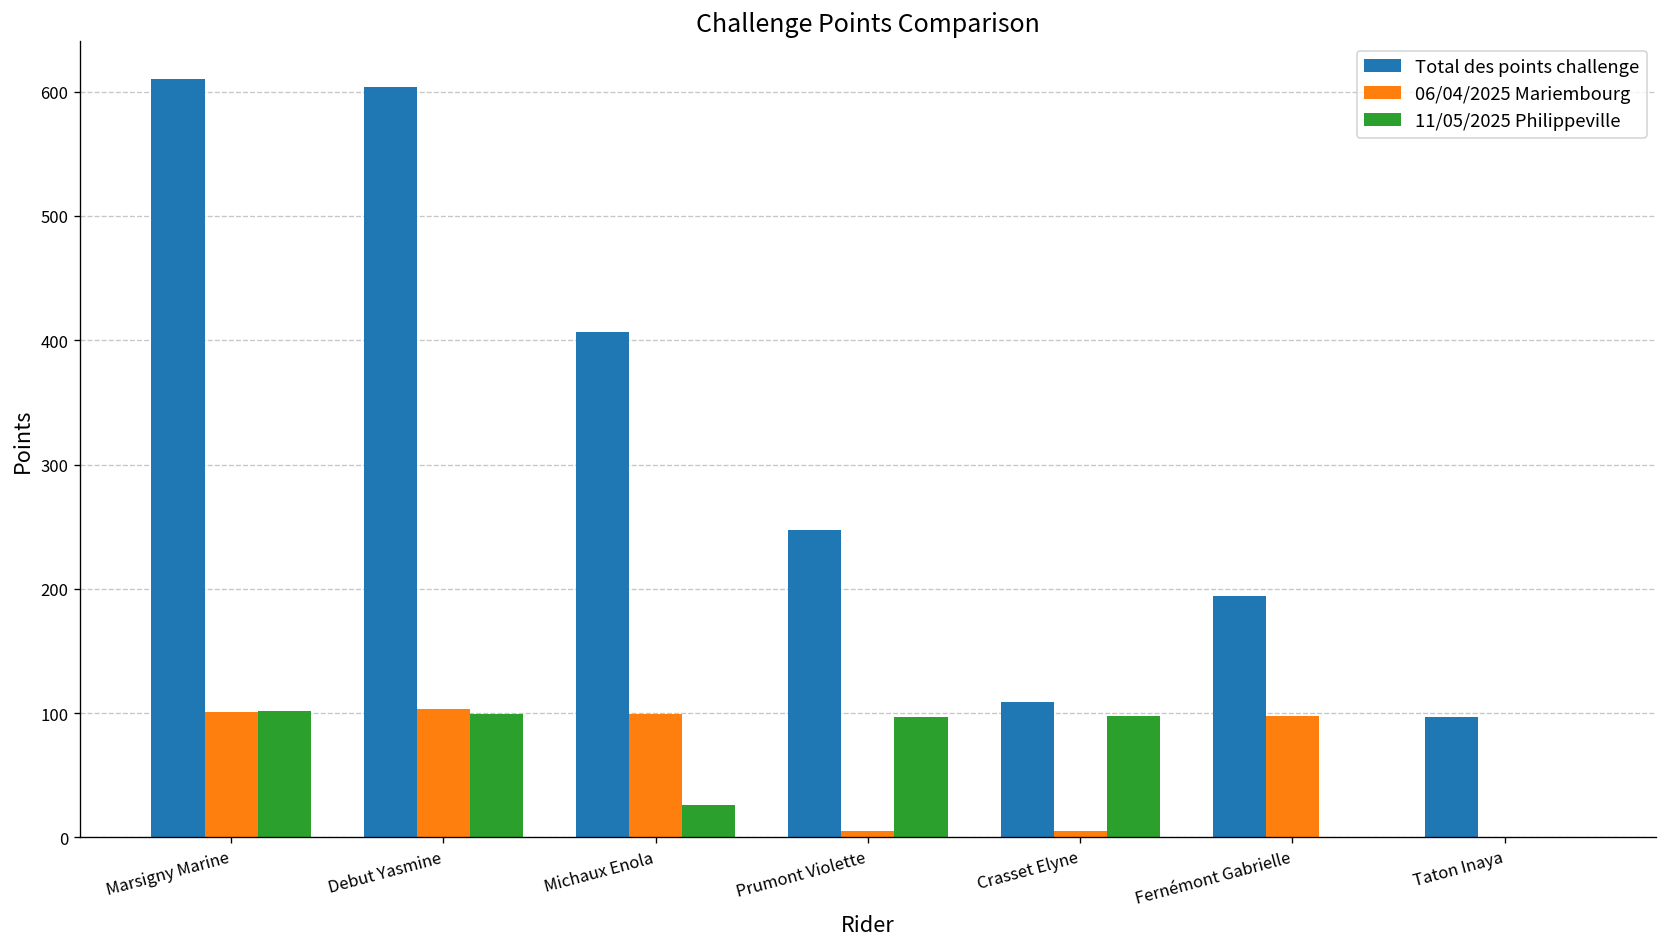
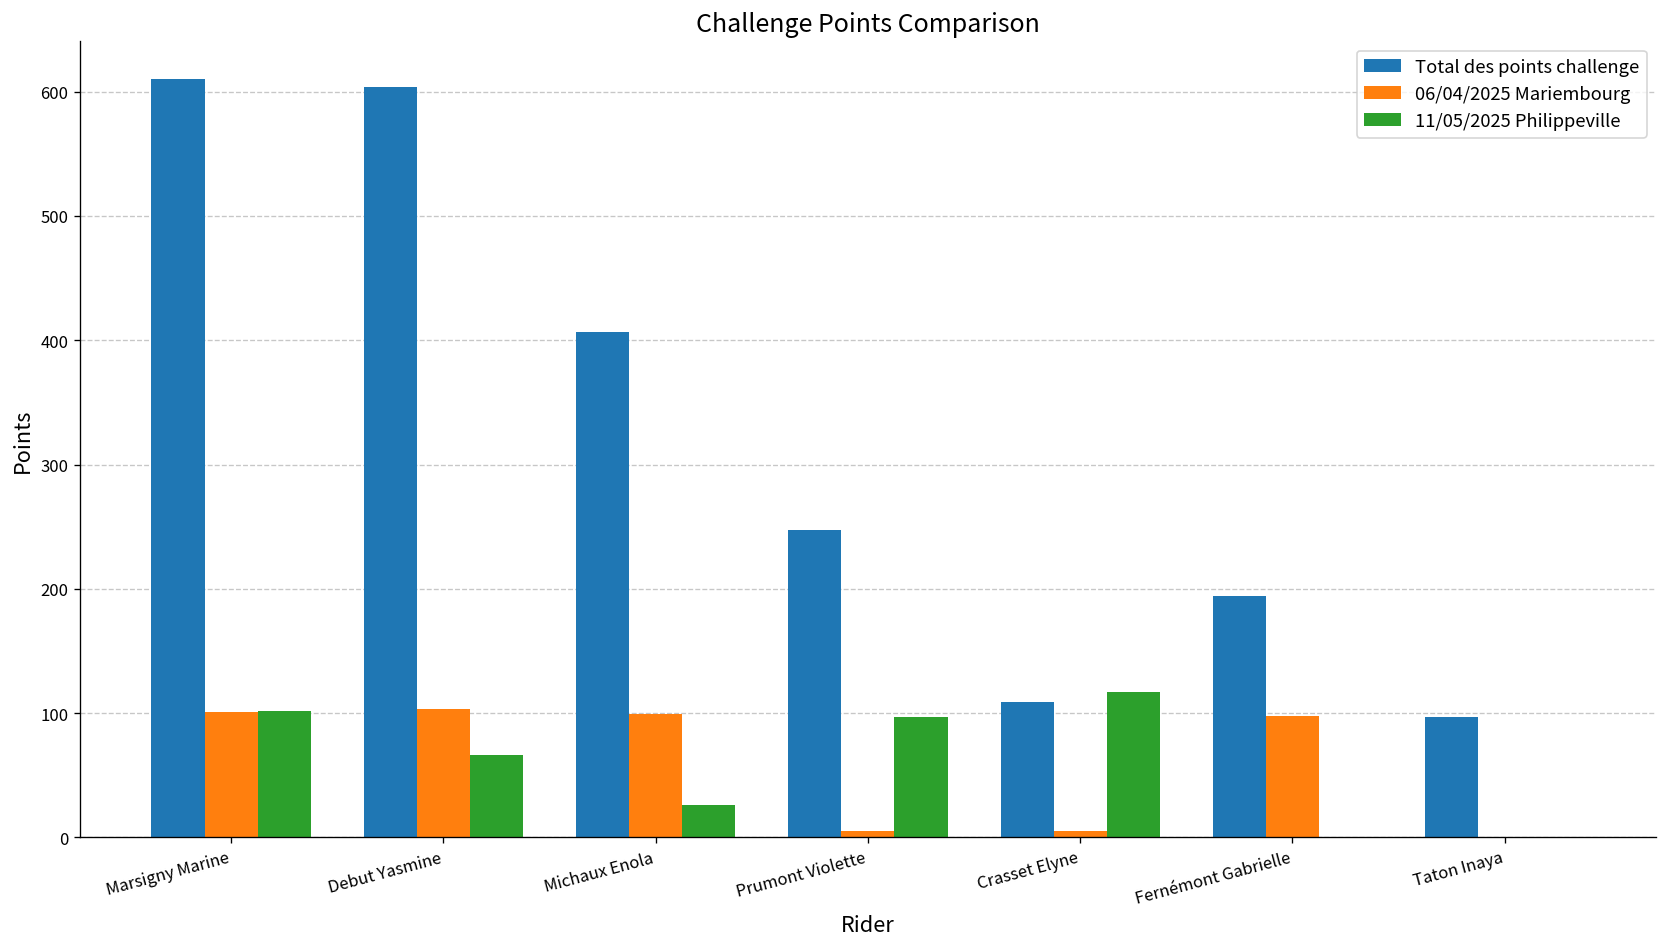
11/05/2025 Philippeville, Debut Yasmine: 99 -> 66
11/05/2025 Philippeville, Crasset Elyne: 98 -> 117
